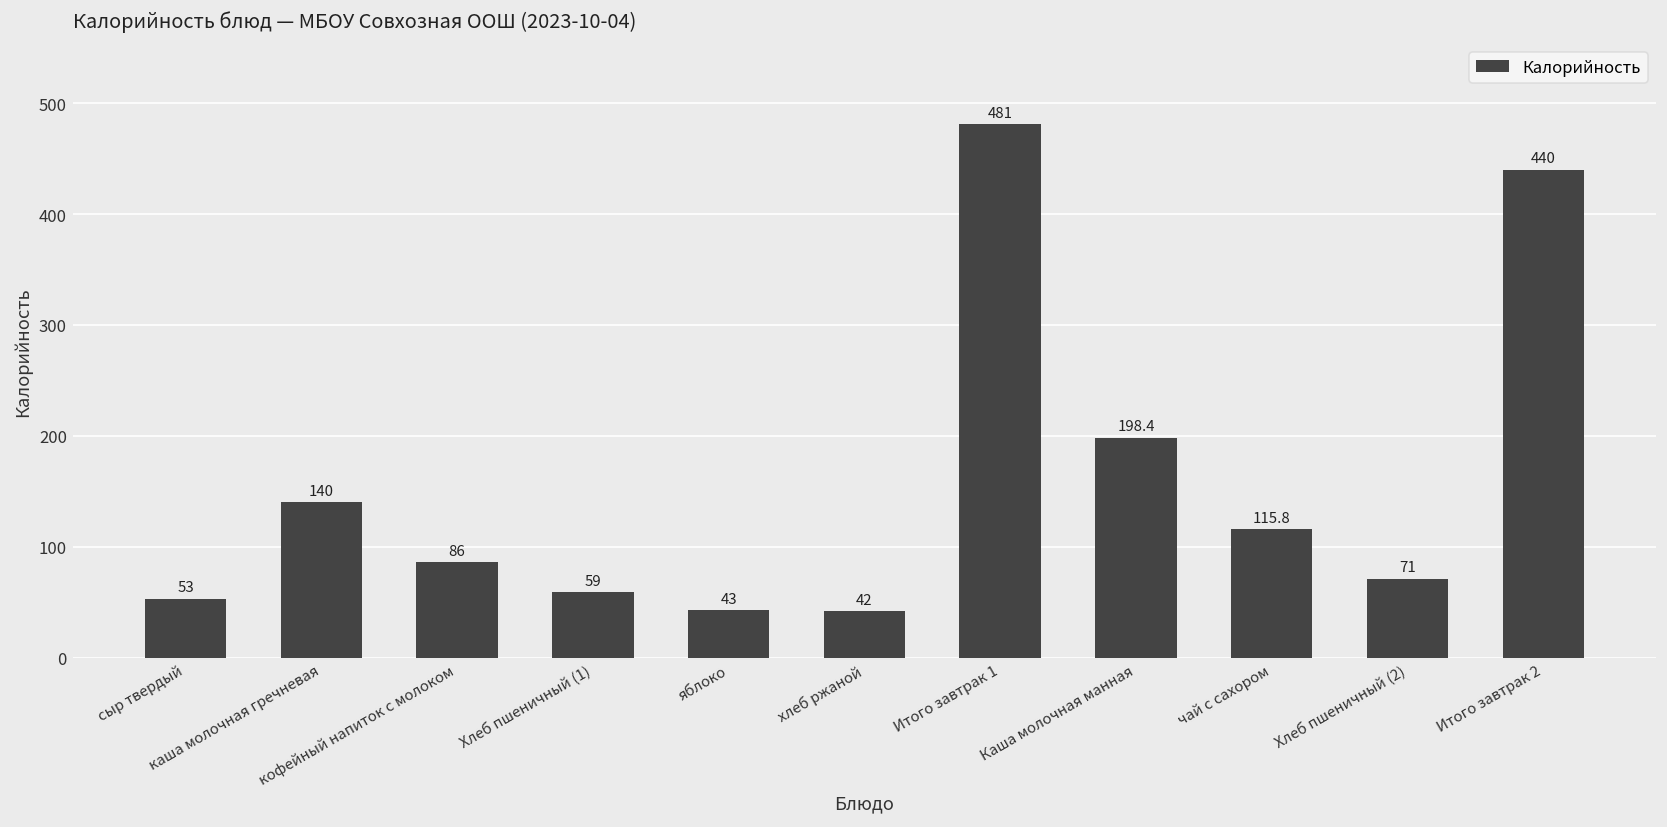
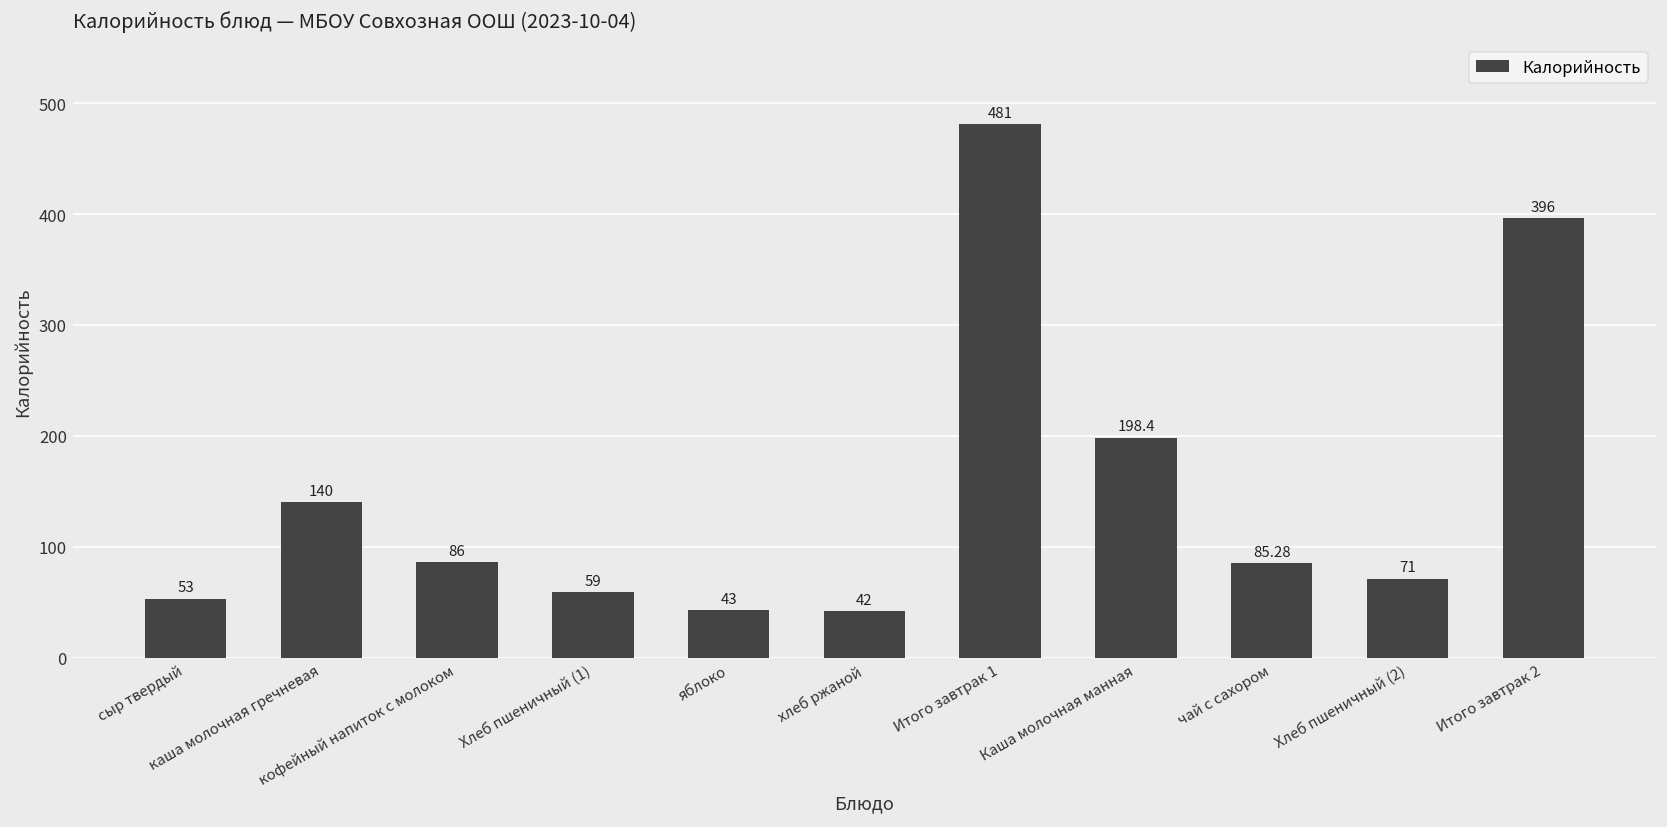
чай с сахором: 115.8 -> 85.28
Итого завтрак 2: 440 -> 396
